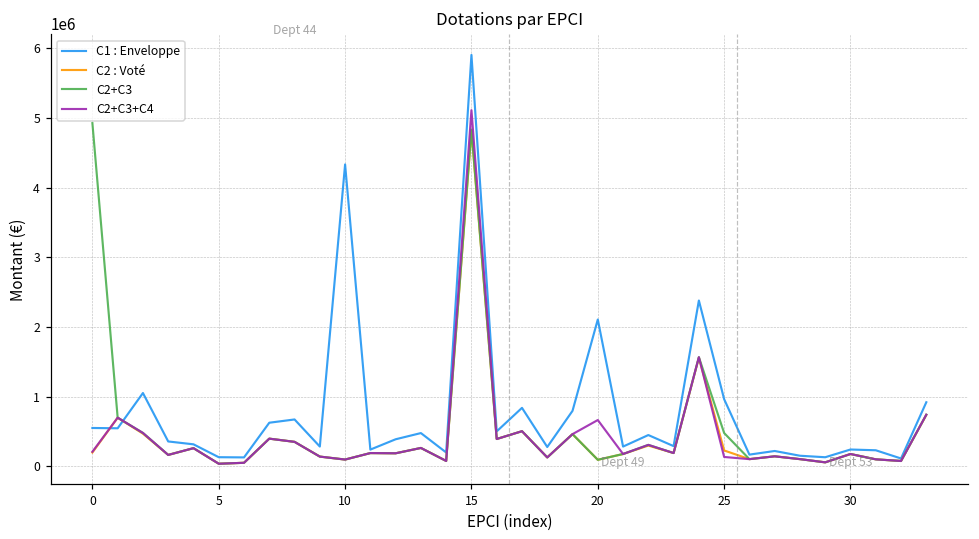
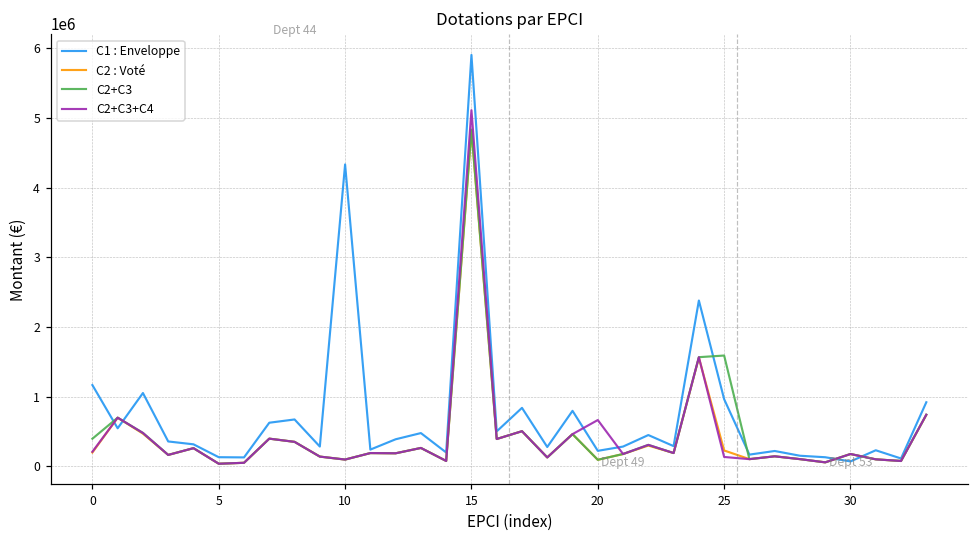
C1 : Enveloppe, 0: 600000 -> 1200000
C2+C3, 0: 4900000 -> 400000
C1 : Enveloppe, 20: 2100000 -> 200000
C2+C3, 25: 500000 -> 1600000
C1 : Enveloppe, 30: 200000 -> 100000
